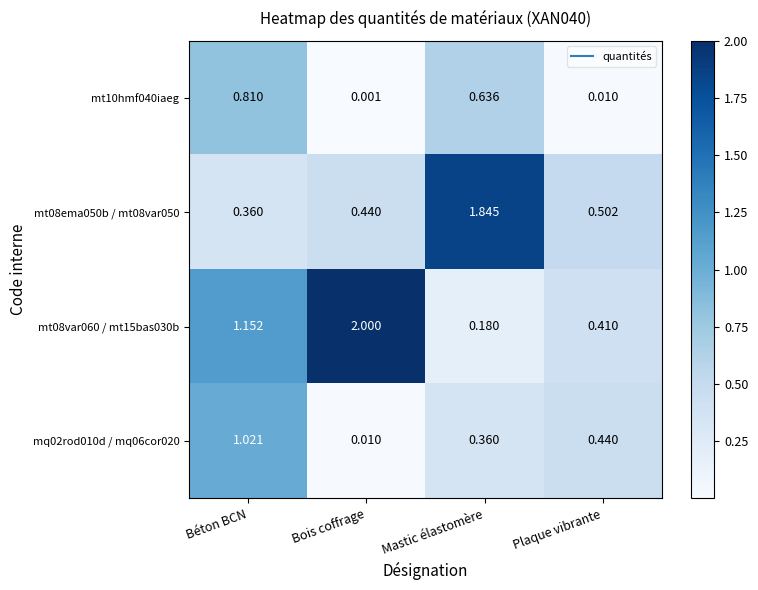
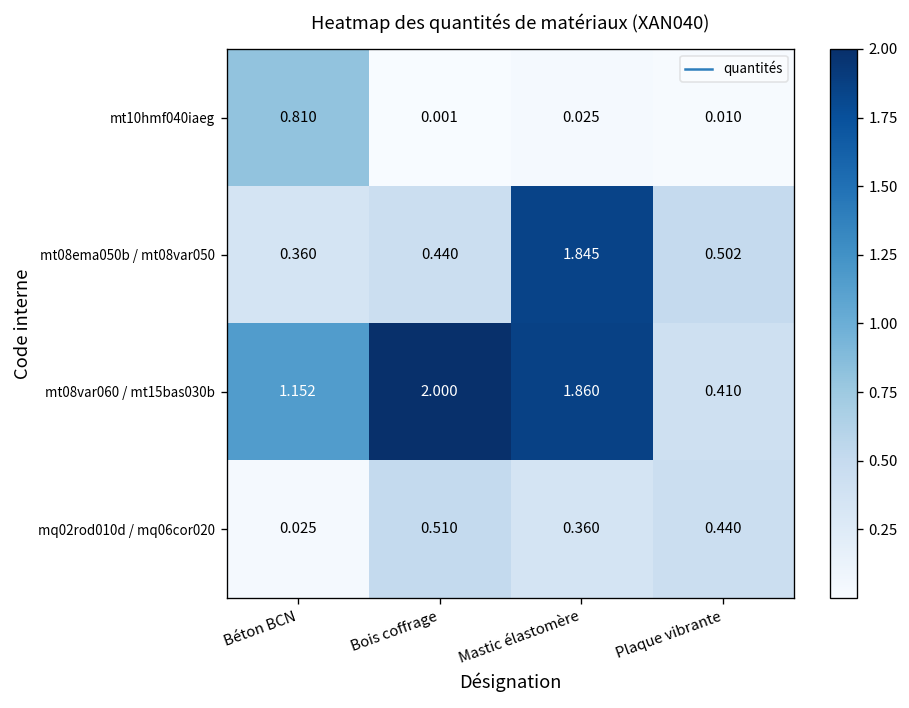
mt10hmf040iaeg, Mastic élastomère: 0.636 -> 0.025
mt08var060 / mt15bas030b, Mastic élastomère: 0.180 -> 1.860
mq02rod010d / mq06cor020, Béton BCN: 1.021 -> 0.025
mq02rod010d / mq06cor020, Bois coffrage: 0.010 -> 0.510
